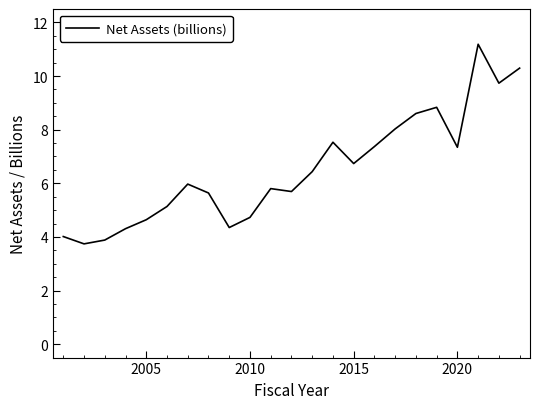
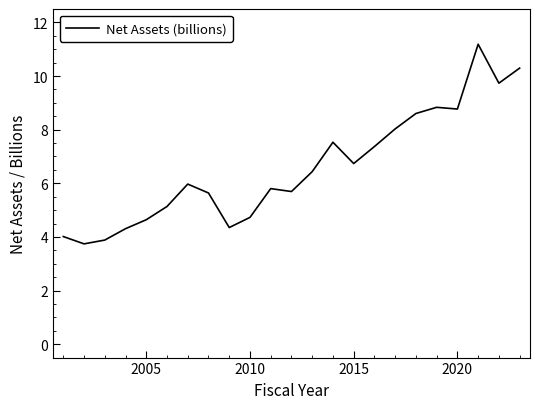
2020: 7.3 -> 8.8
